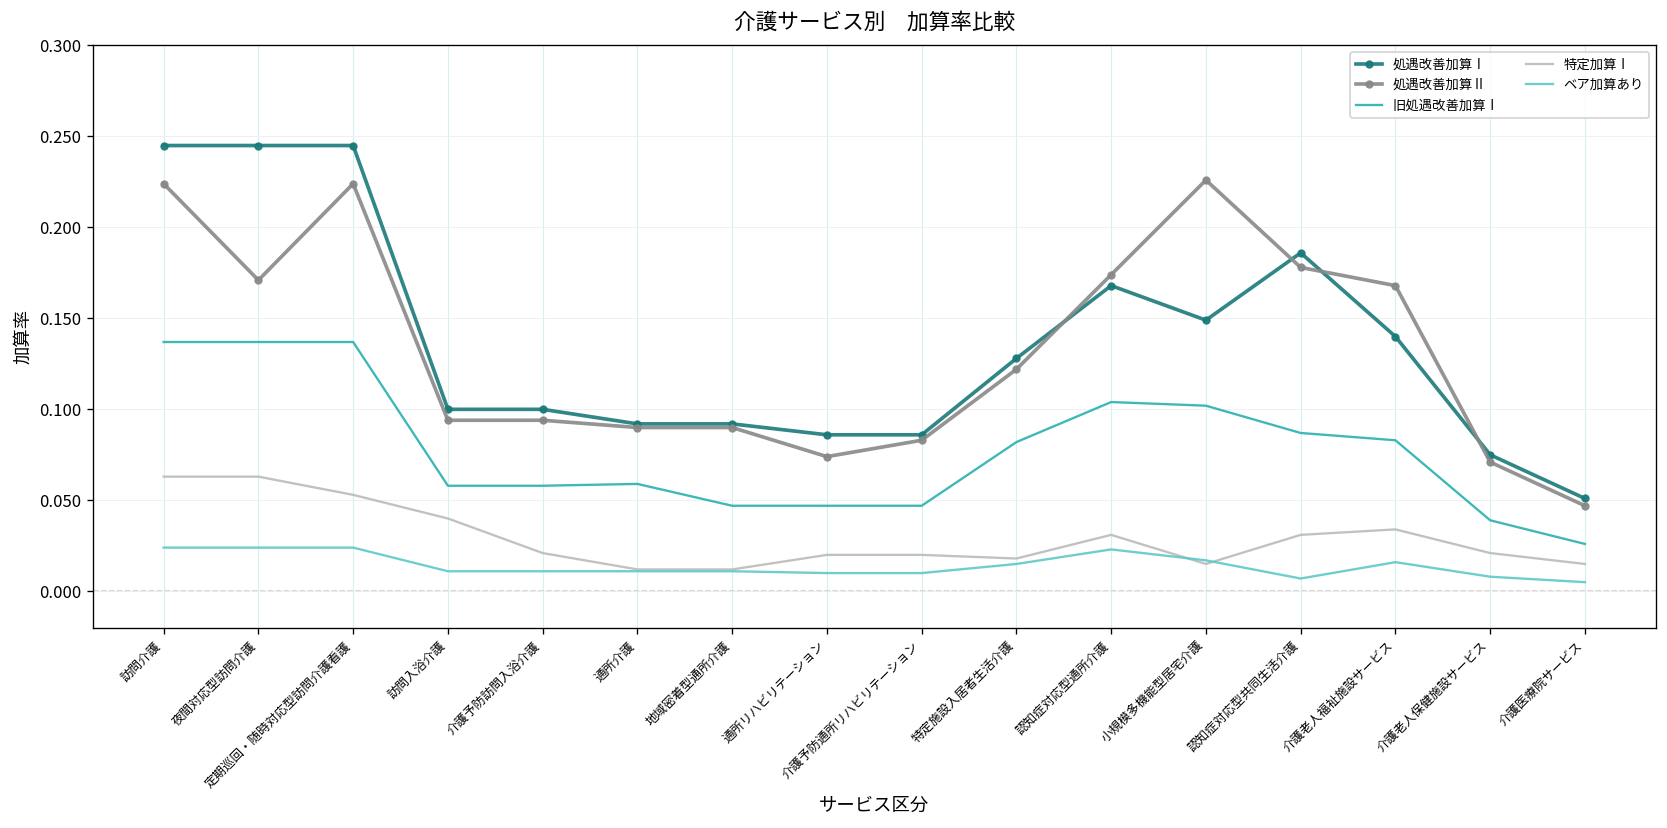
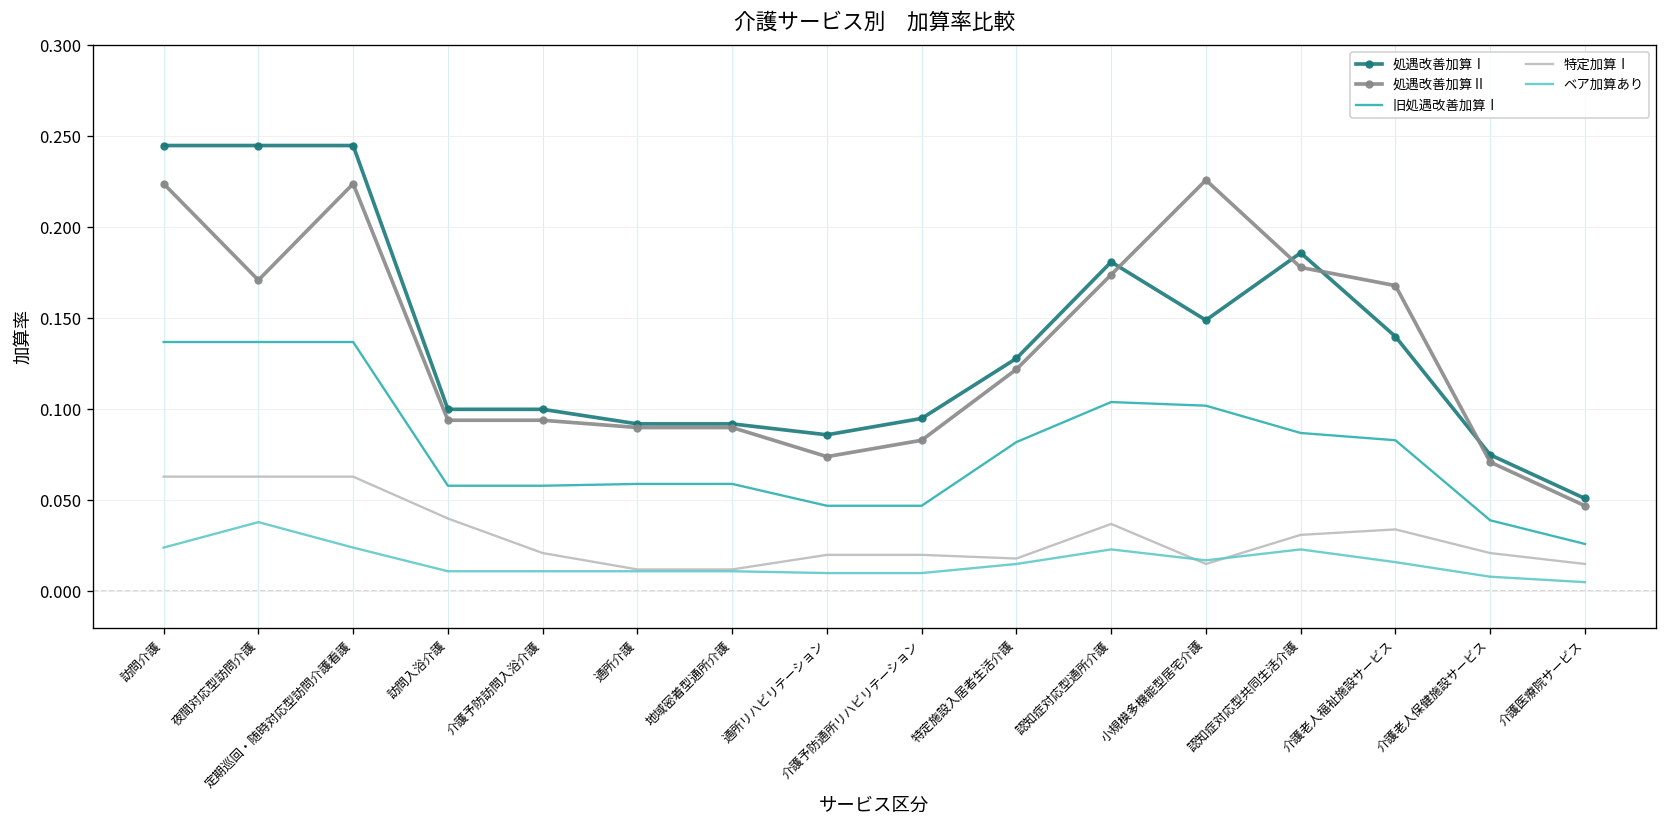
ベア加算あり, 夜間対応型訪問介護: 0.024 -> 0.038
特定加算Ⅰ, 定期巡回・随時対応型訪問介護看護: 0.053 -> 0.063
旧処遇改善加算Ⅰ, 地域密着型通所介護: 0.047 -> 0.059
処遇改善加算Ⅰ, 介護予防通所リハビリテーション: 0.086 -> 0.095
処遇改善加算Ⅰ, 認知症対応型通所介護: 0.168 -> 0.181
特定加算Ⅰ, 認知症対応型通所介護: 0.031 -> 0.037
ベア加算あり, 認知症対応型共同生活介護: 0.007 -> 0.023
